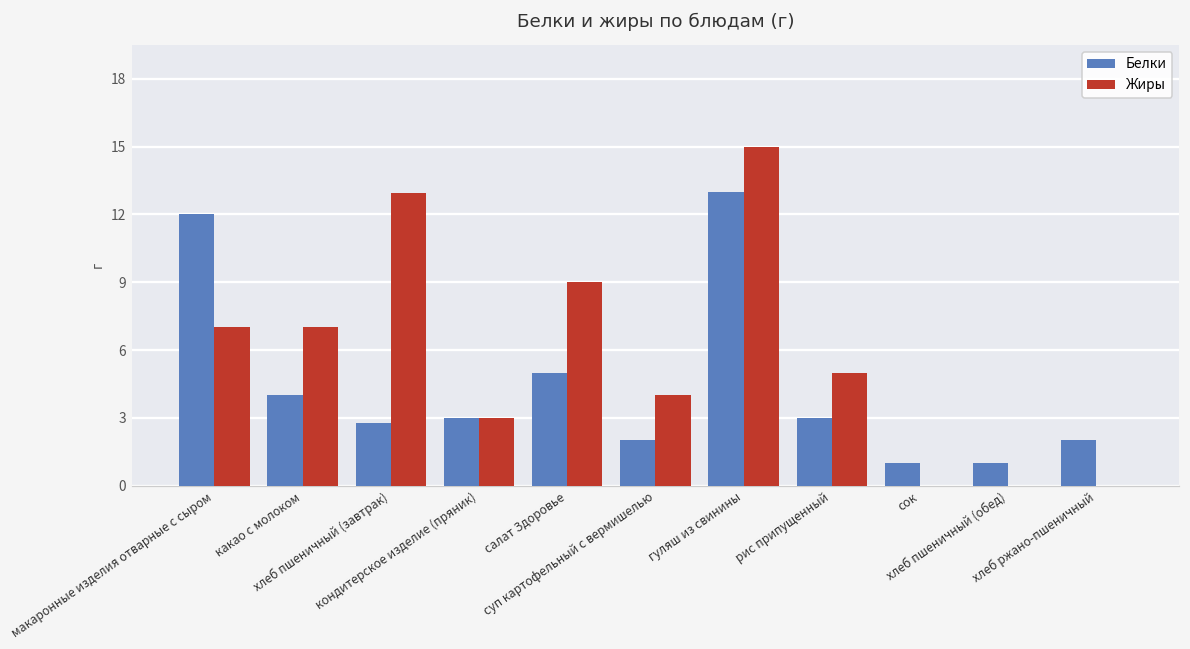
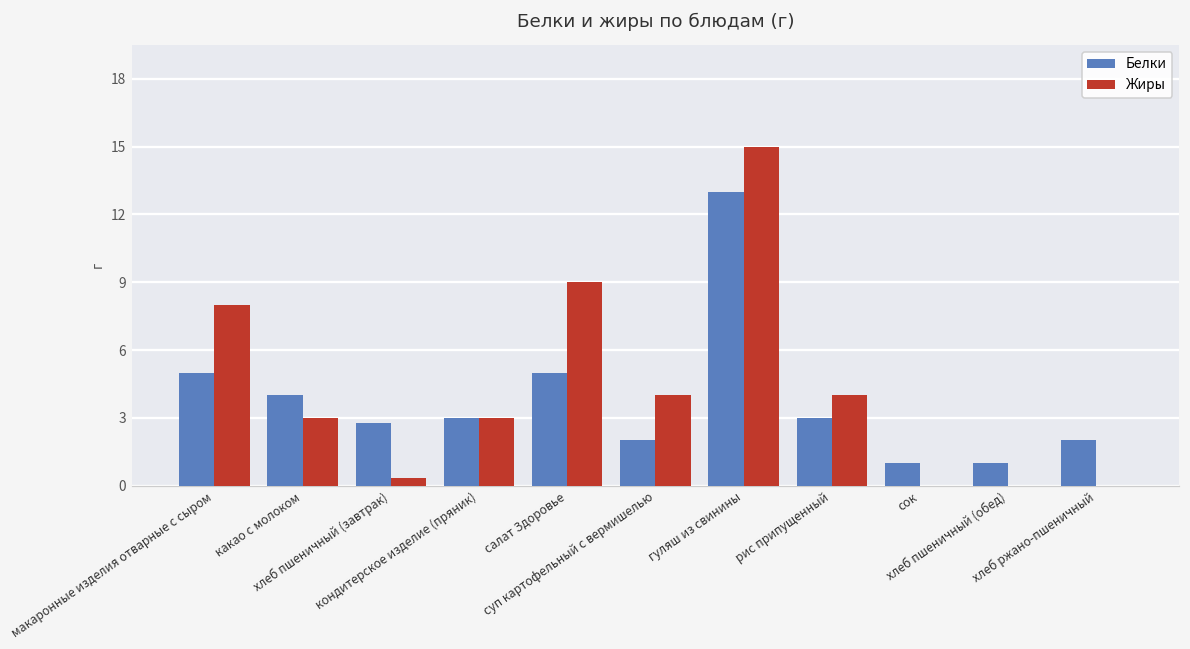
Белки, макаронные изделия отварные с сыром: 12 -> 5
Жиры, макаронные изделия отварные с сыром: 7 -> 8
Жиры, какао с молоком: 7 -> 3
Жиры, хлеб пшеничный (завтрак): 13.0 -> 0.3
Жиры, рис припущенный: 5 -> 4
